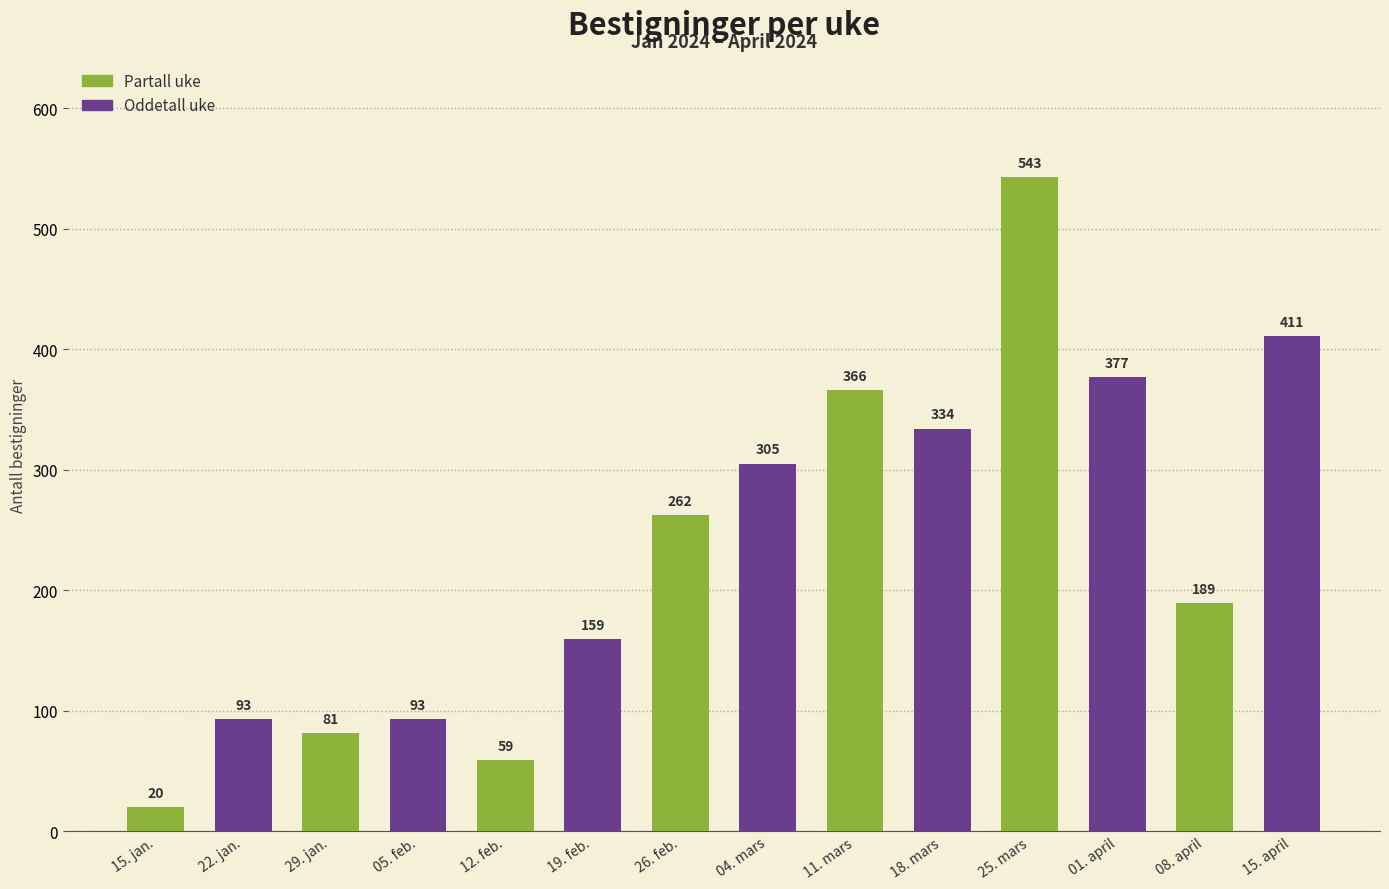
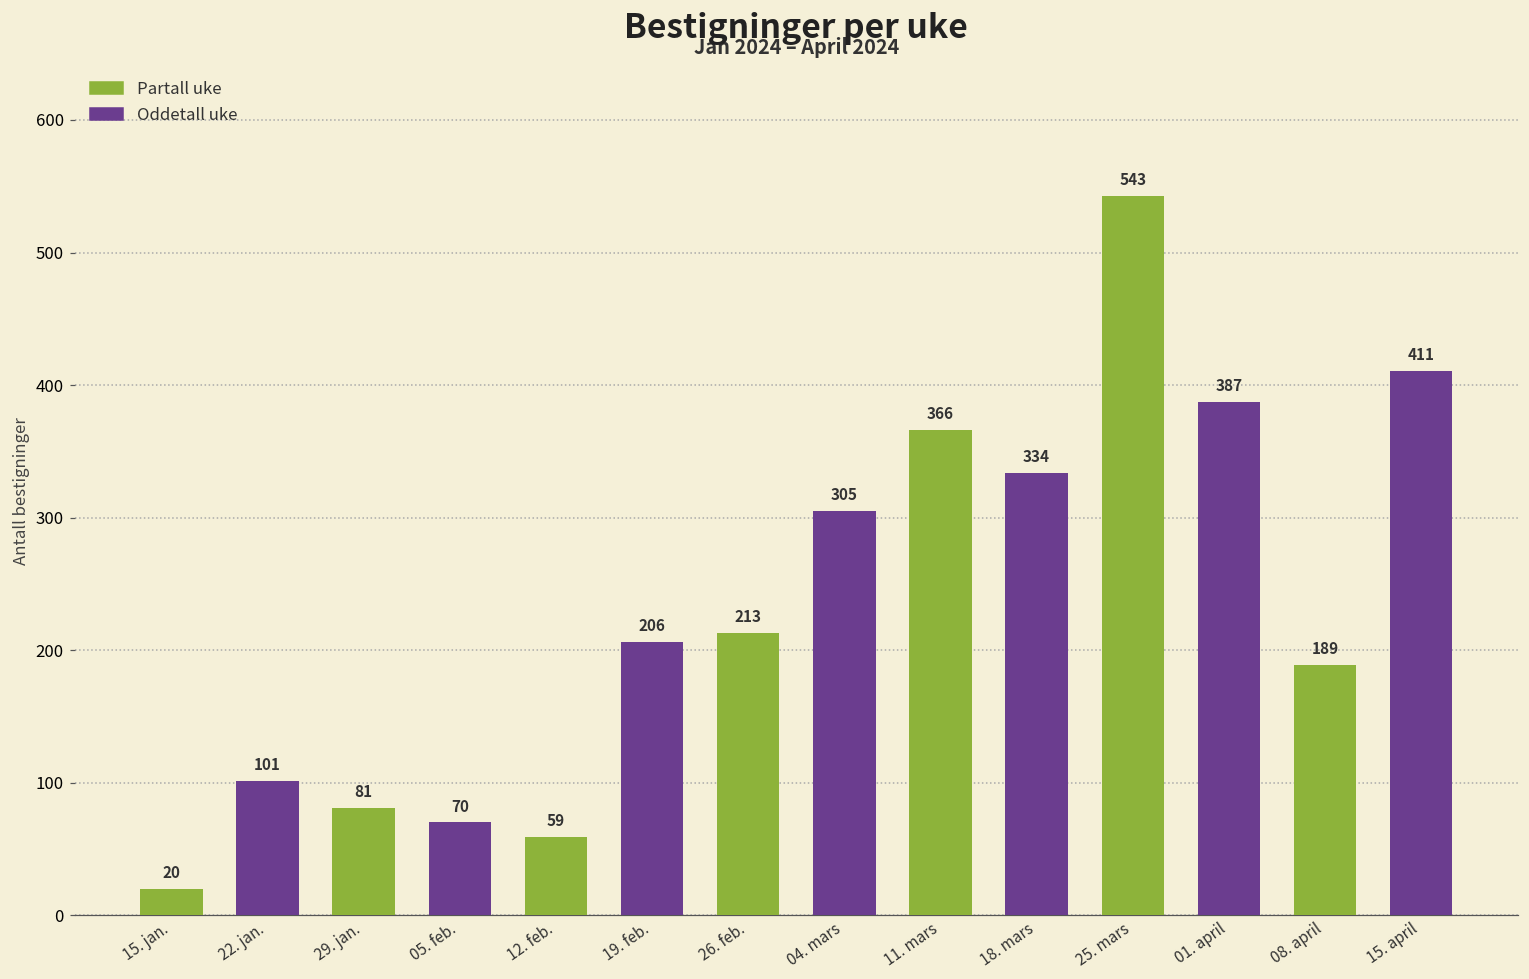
22. jan.: 93 -> 101
05. feb.: 93 -> 70
19. feb.: 159 -> 206
26. feb.: 262 -> 213
01. april: 377 -> 387
